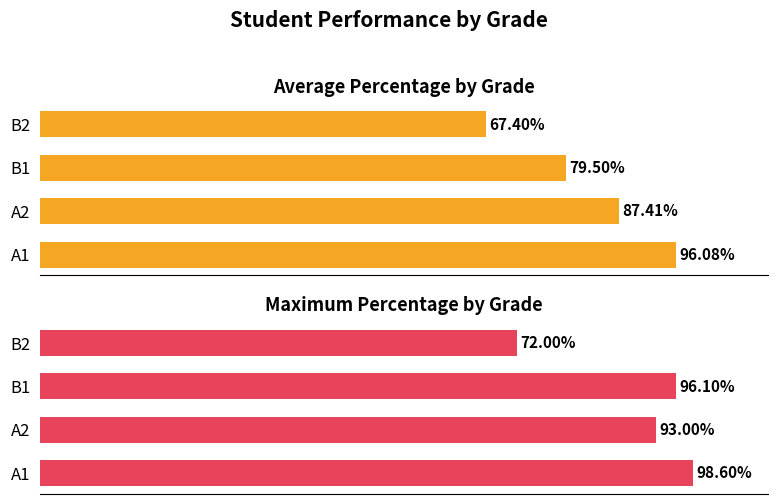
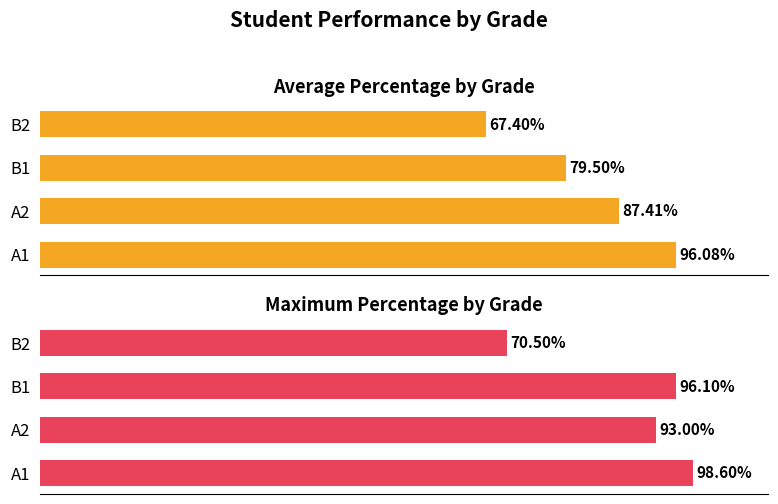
Maximum Percentage by Grade, B2: 72.00% -> 70.50%
